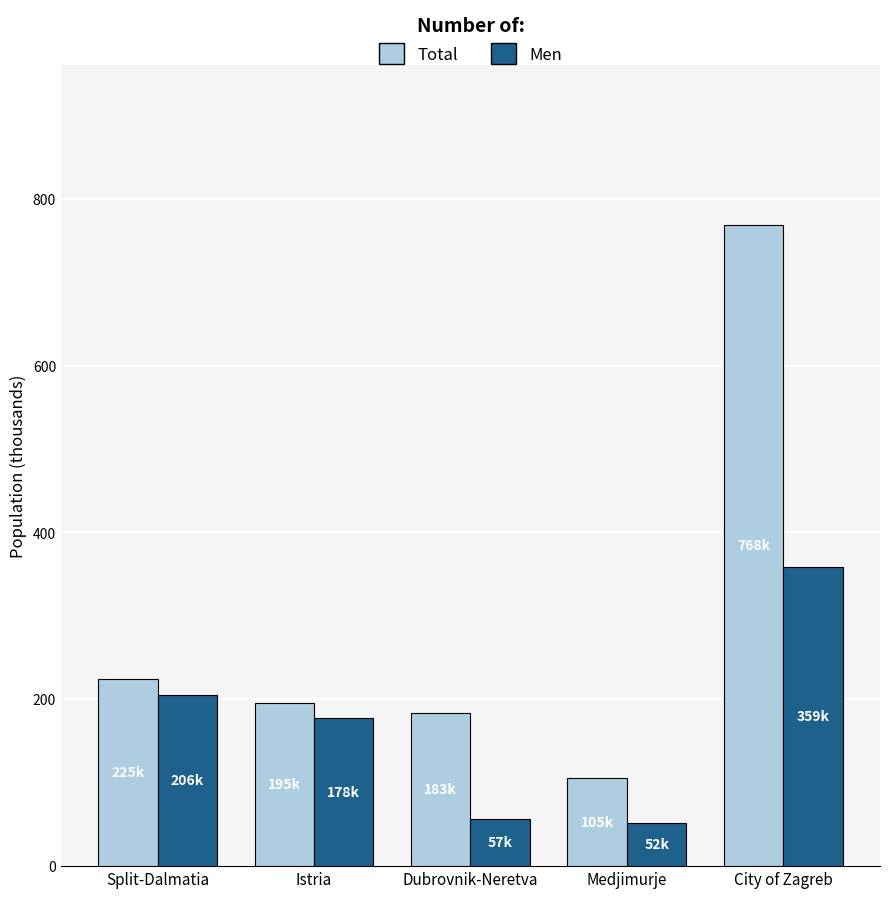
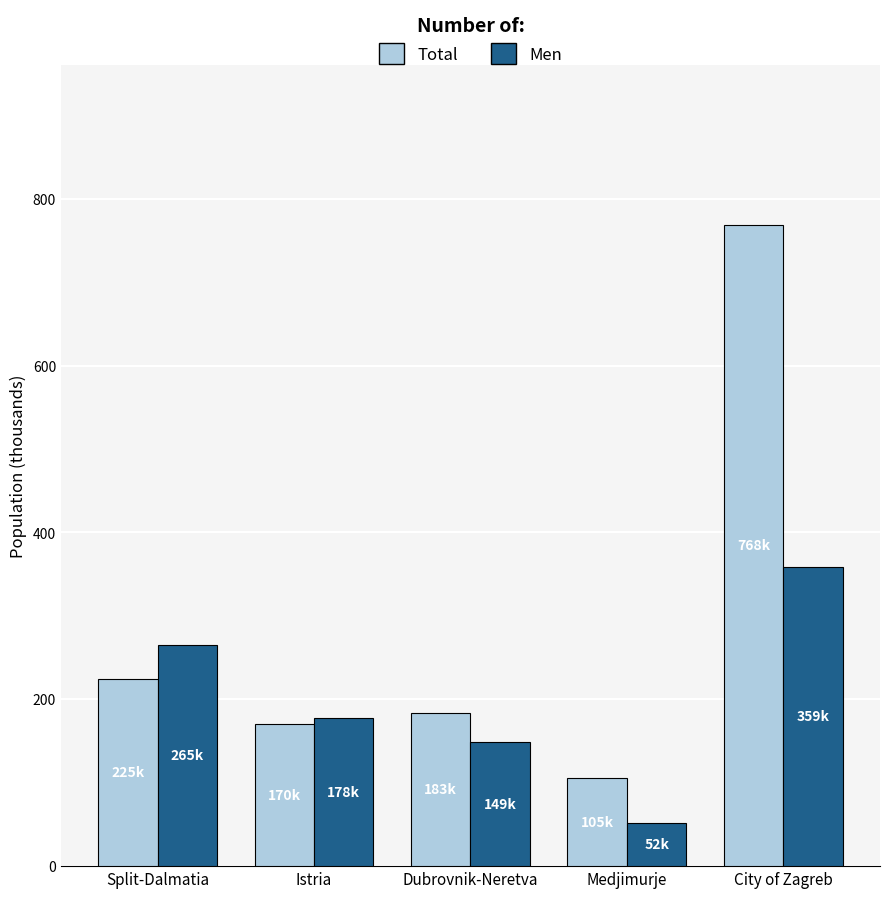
Men, Split-Dalmatia: 206k -> 265k
Total, Istria: 195k -> 170k
Men, Dubrovnik-Neretva: 57k -> 149k
